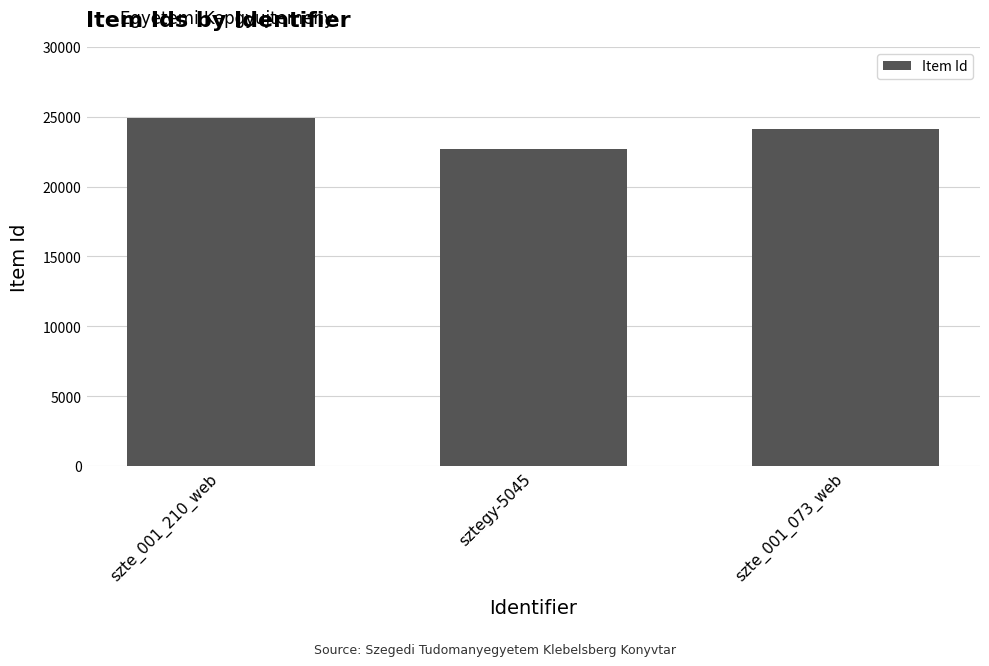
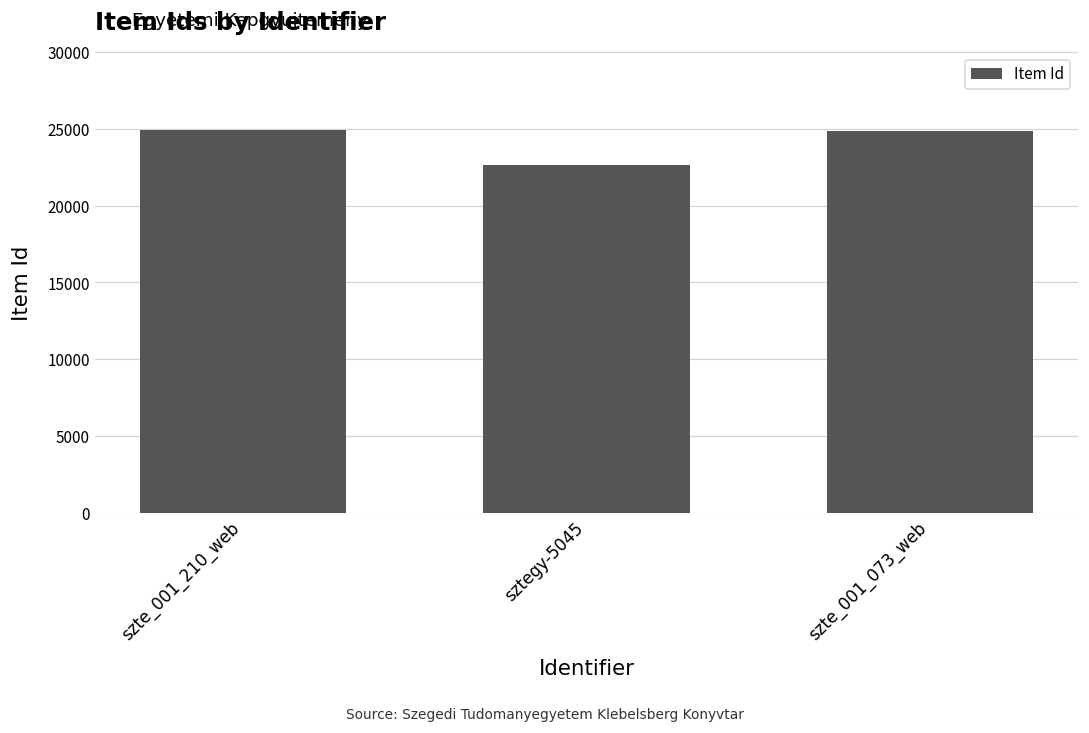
szte_001_073_web: 24100 -> 24800
